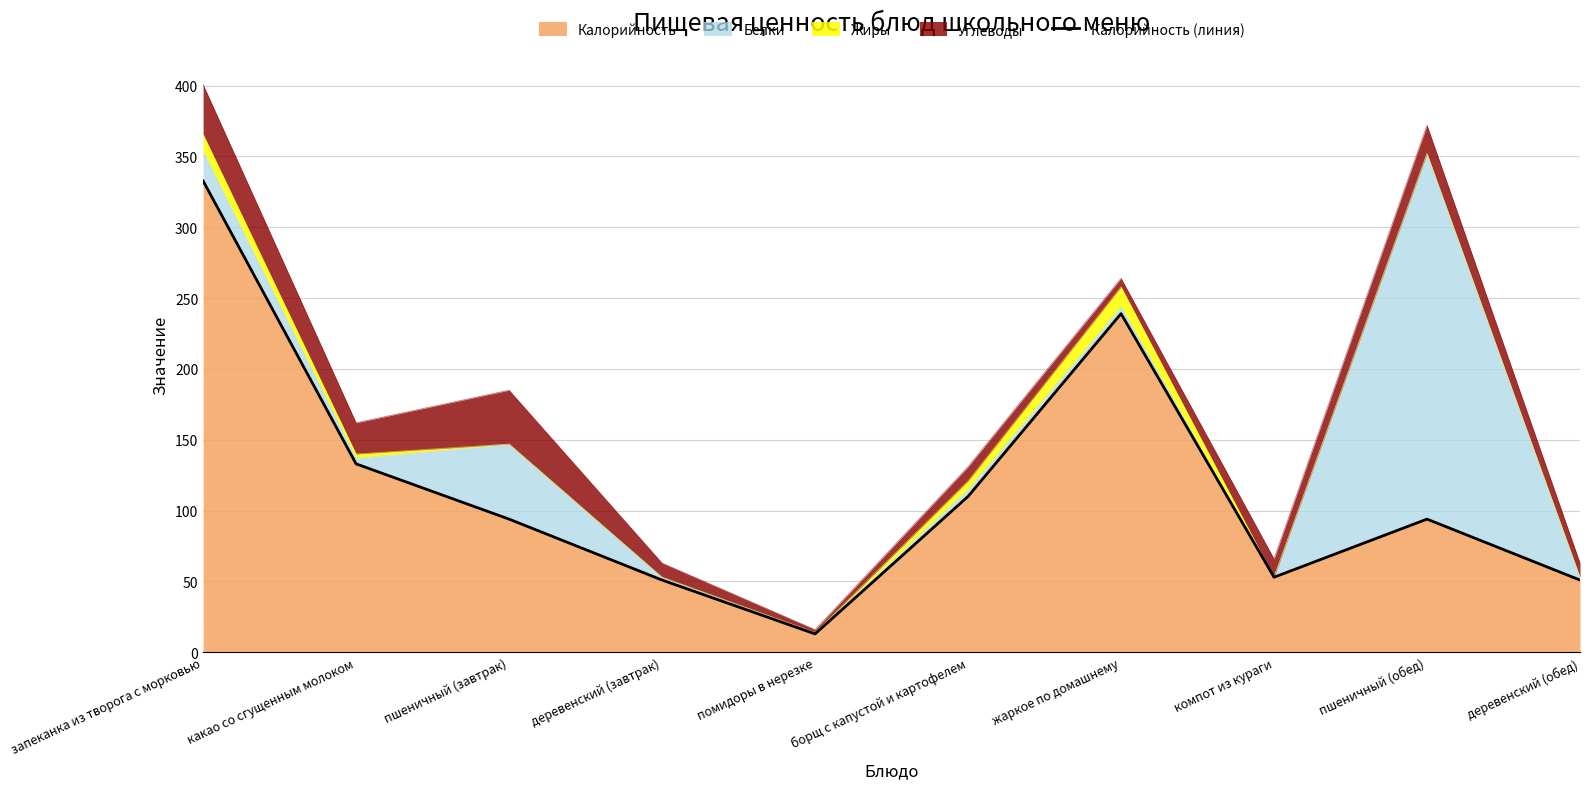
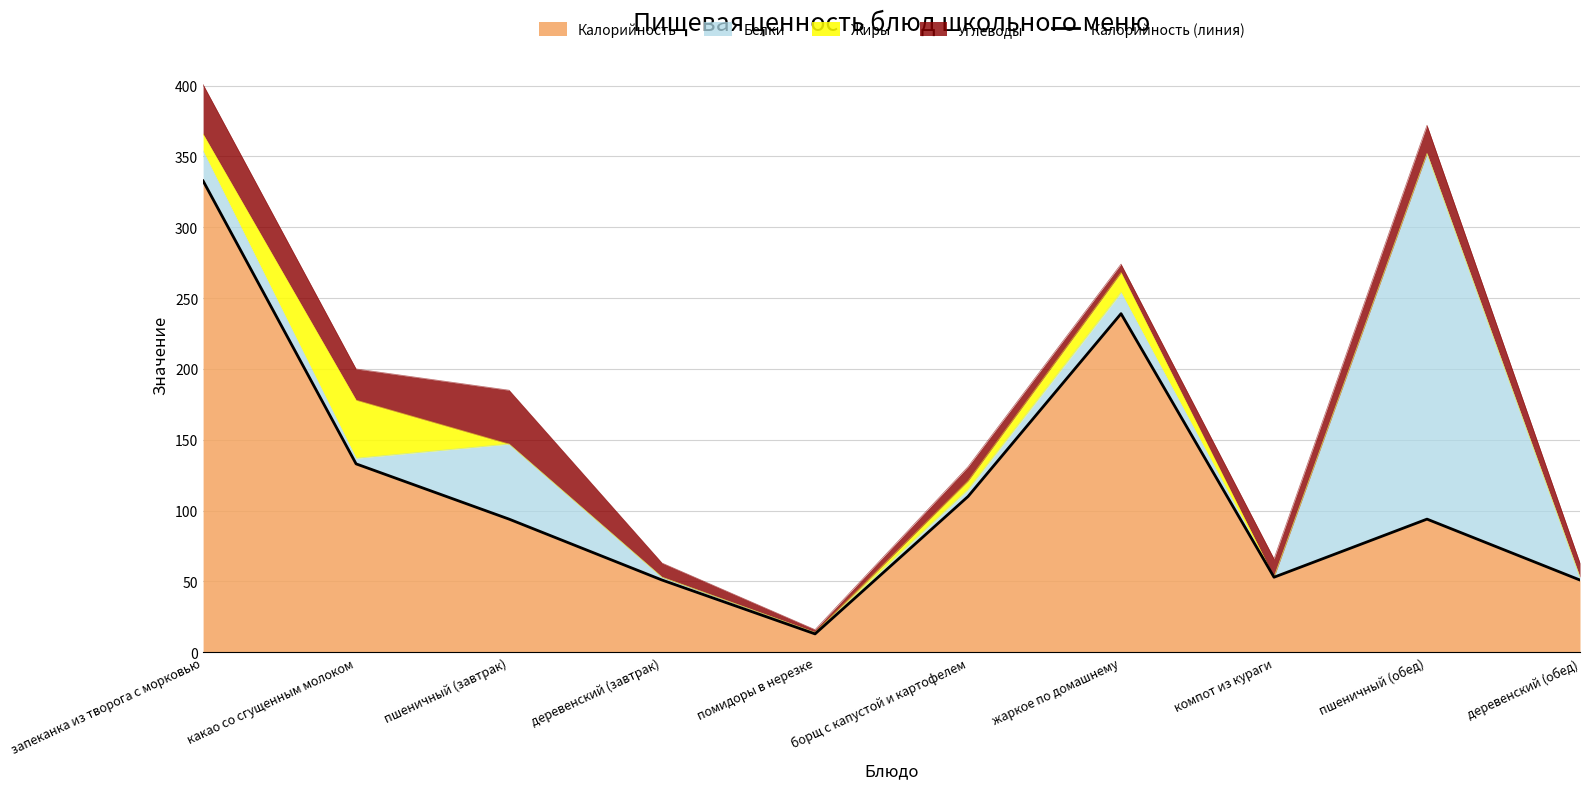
Жиры, какао со сгущенным молоком: 3 -> 41
Белки, жаркое по домашнему: 5 -> 15
